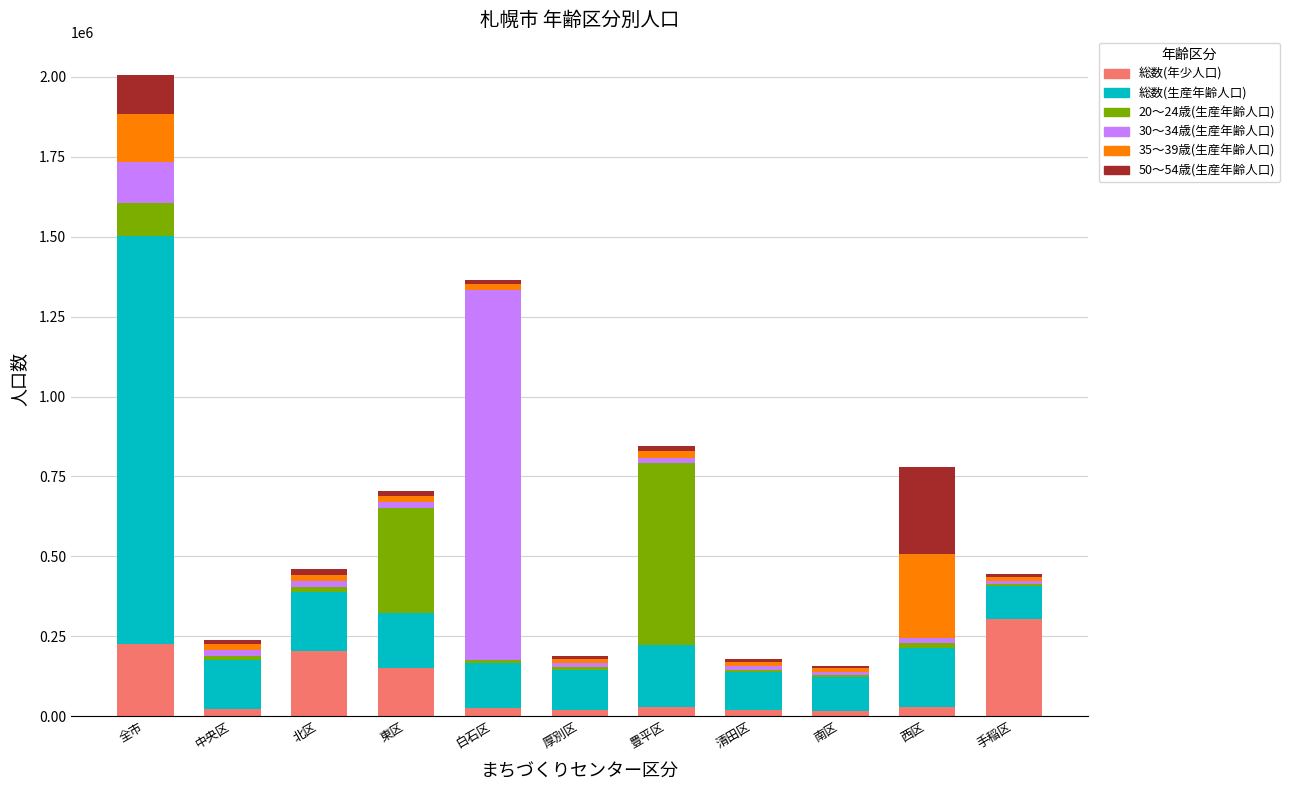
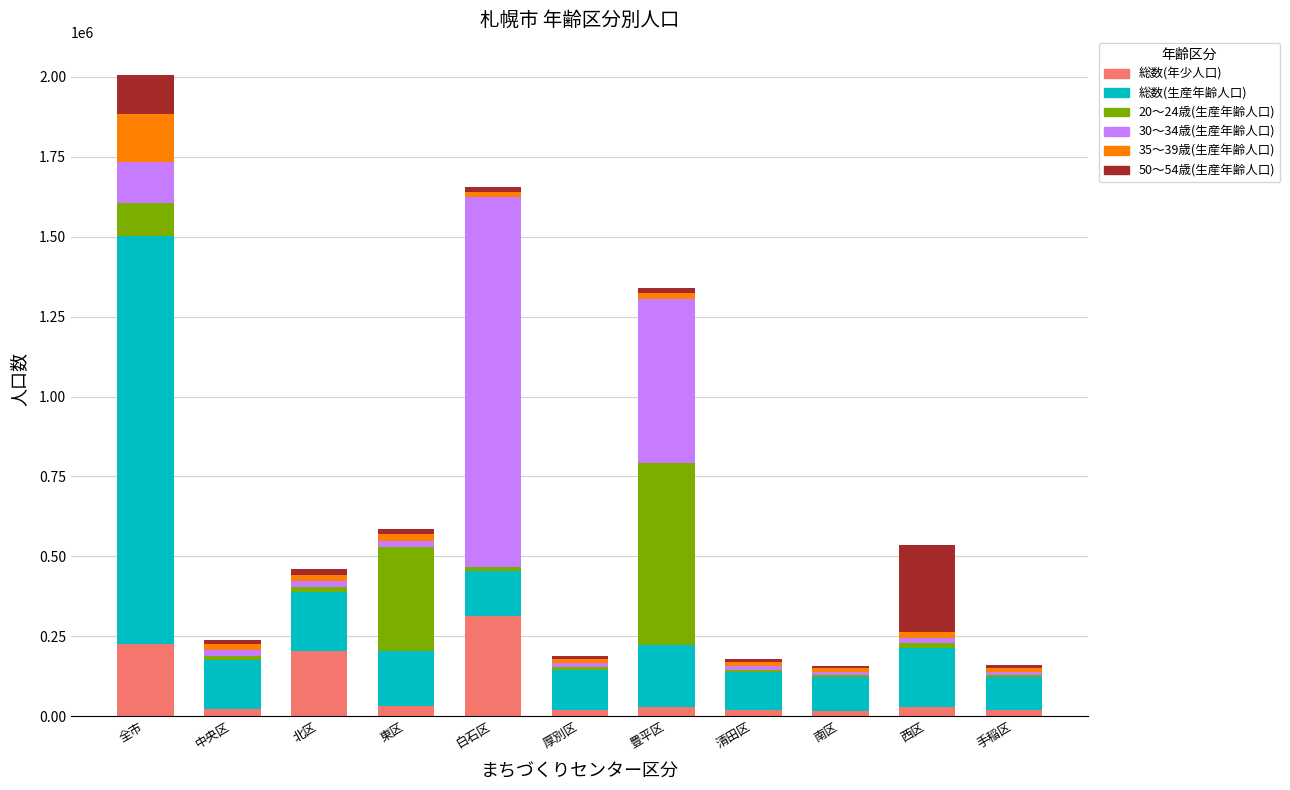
総数(年少人口), 東区: 150000 -> 30000
総数(年少人口), 白石区: 20000 -> 310000
30～34歳(生産年齢人口), 豊平区: 20000 -> 510000
35～39歳(生産年齢人口), 西区: 260000 -> 20000
総数(年少人口), 手稲区: 300000 -> 20000
